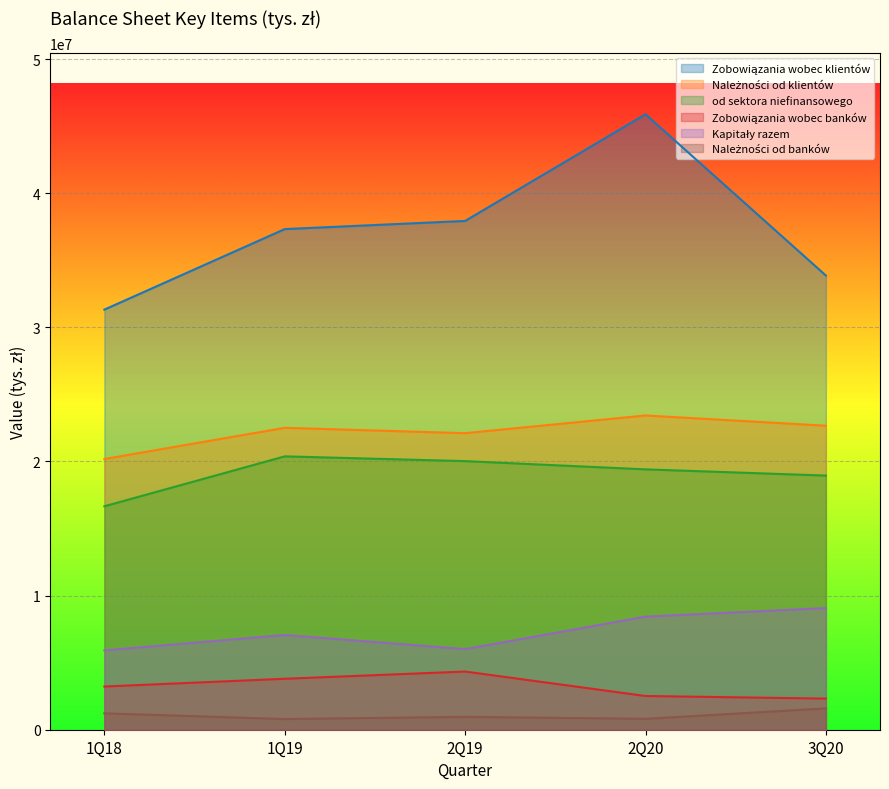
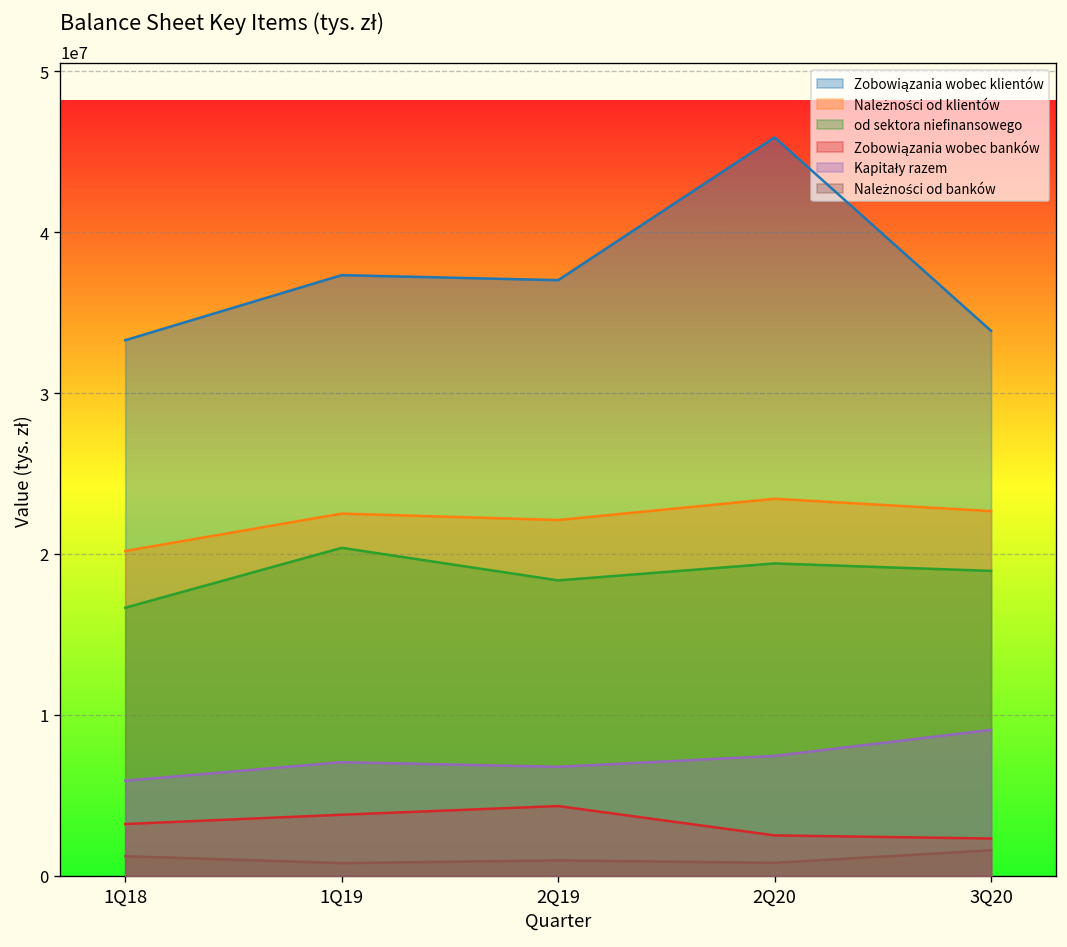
Zobowiązania wobec klientów, 1Q18: 31300000 -> 33300000
Zobowiązania wobec klientów, 2Q19: 37900000 -> 37000000
od sektora niefinansowego, 2Q19: 20000000 -> 18400000
Kapitały razem, 2Q19: 6000000 -> 6800000
Kapitały razem, 2Q20: 8400000 -> 7500000
